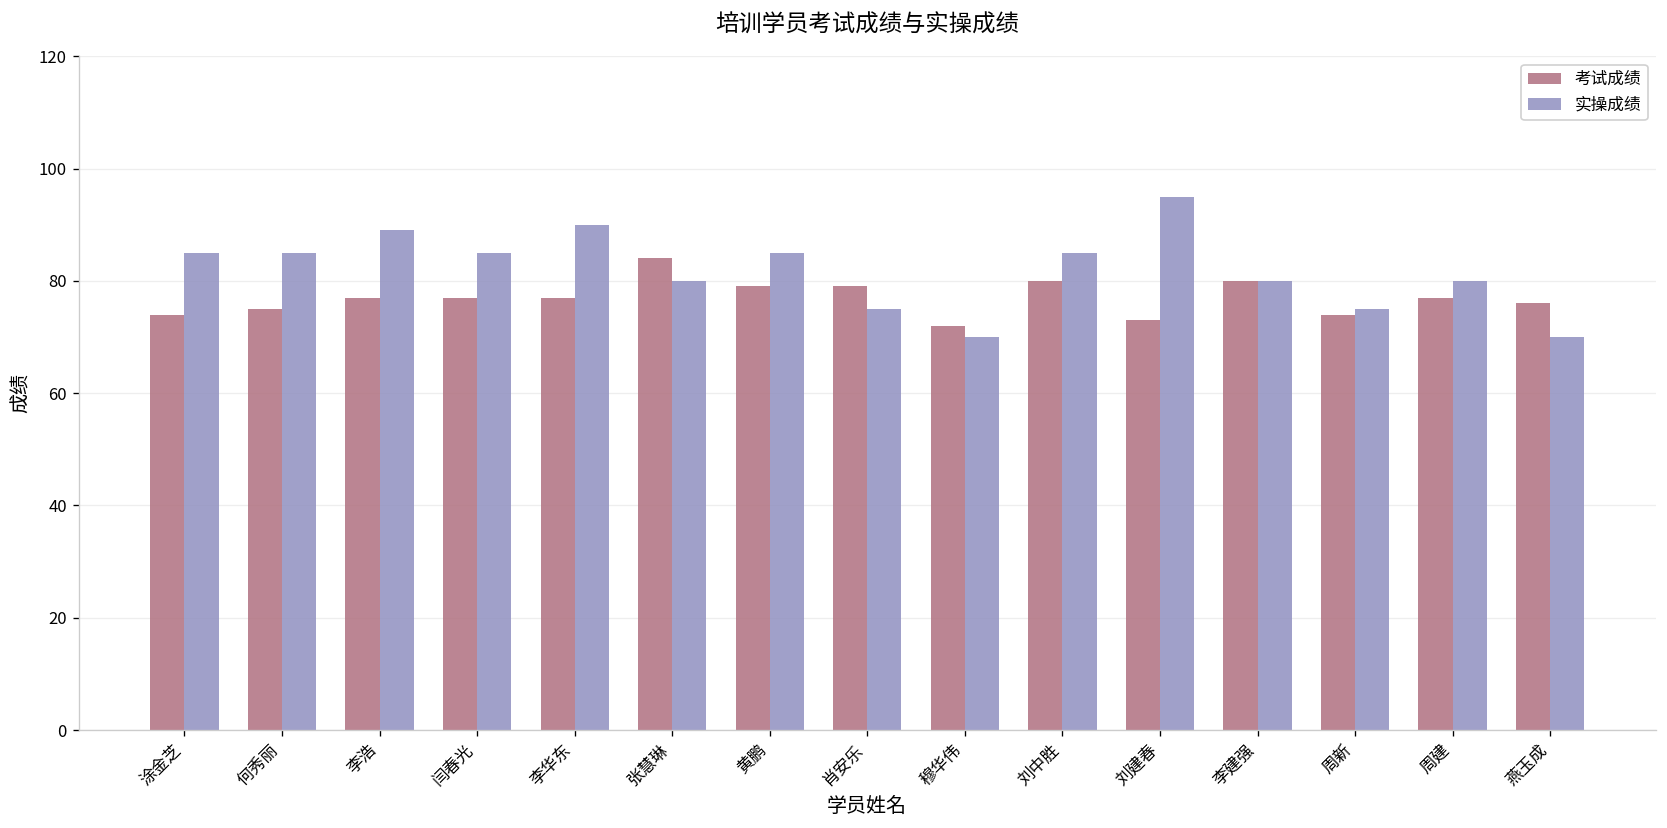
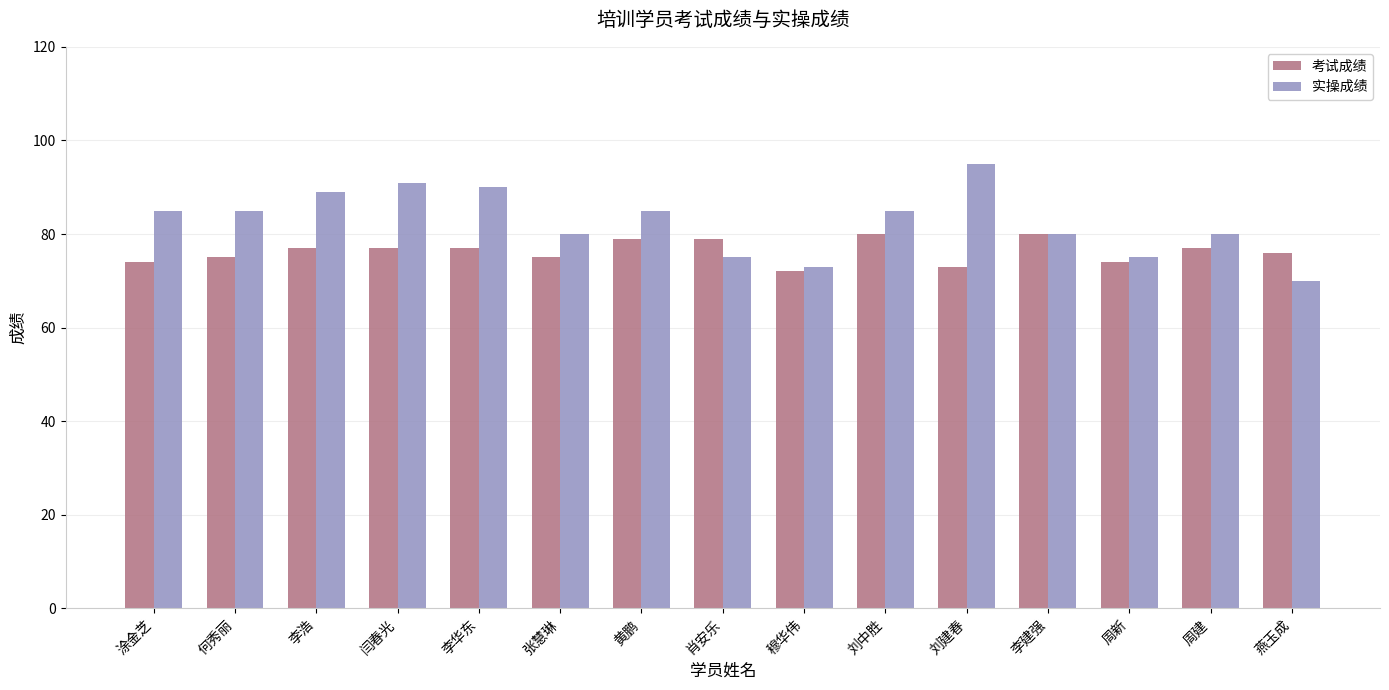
实操成绩, 闫春光: 85 -> 91
考试成绩, 张慧琳: 84 -> 75
实操成绩, 穆华伟: 70 -> 73
